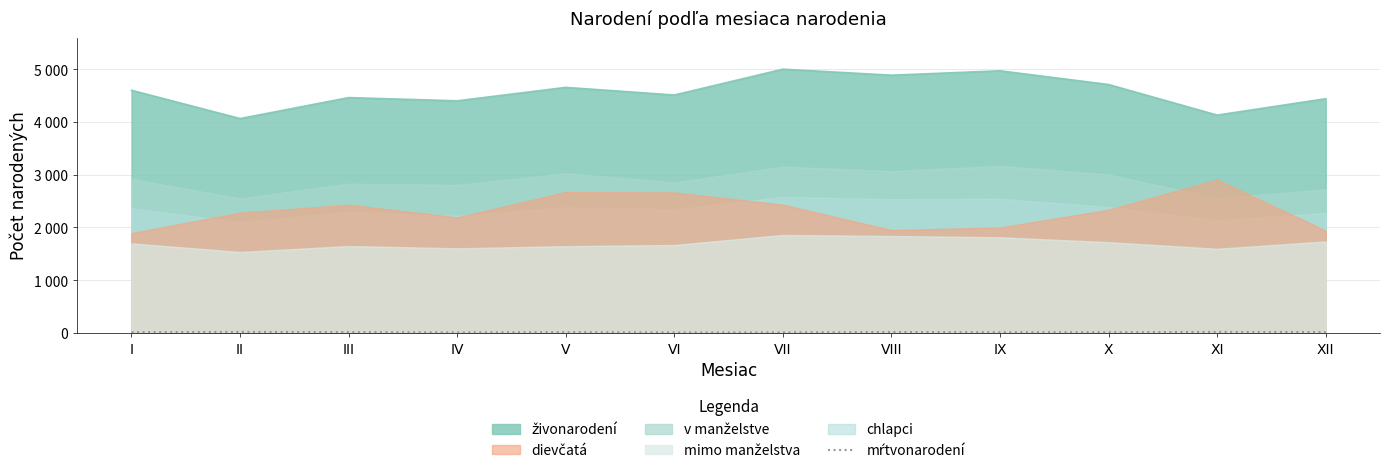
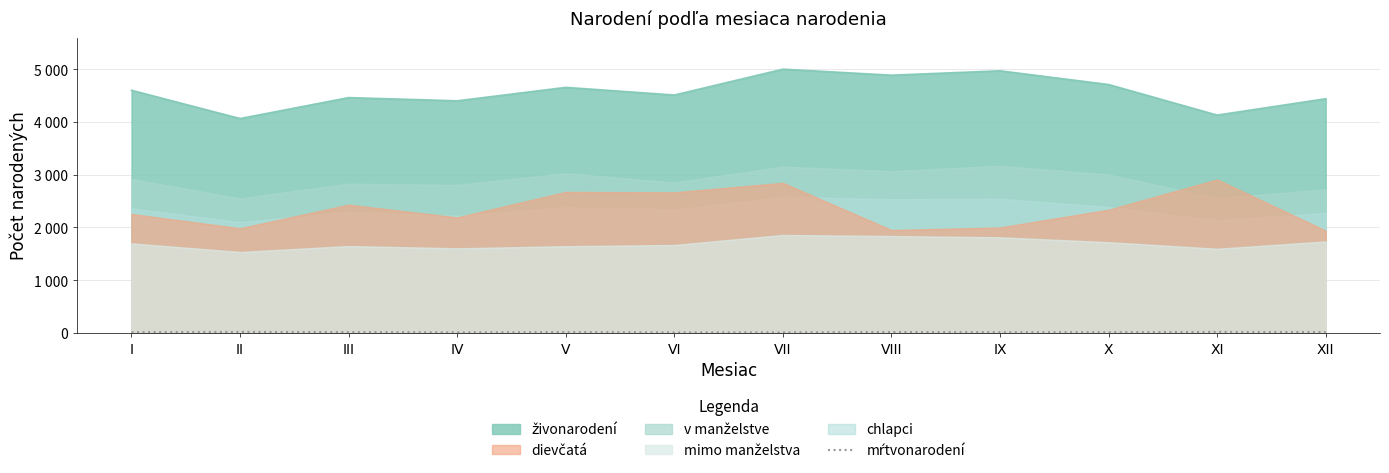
dievčatá, I: 1900 -> 2300
dievčatá, II: 2300 -> 2000
dievčatá, VII: 2400 -> 2800
